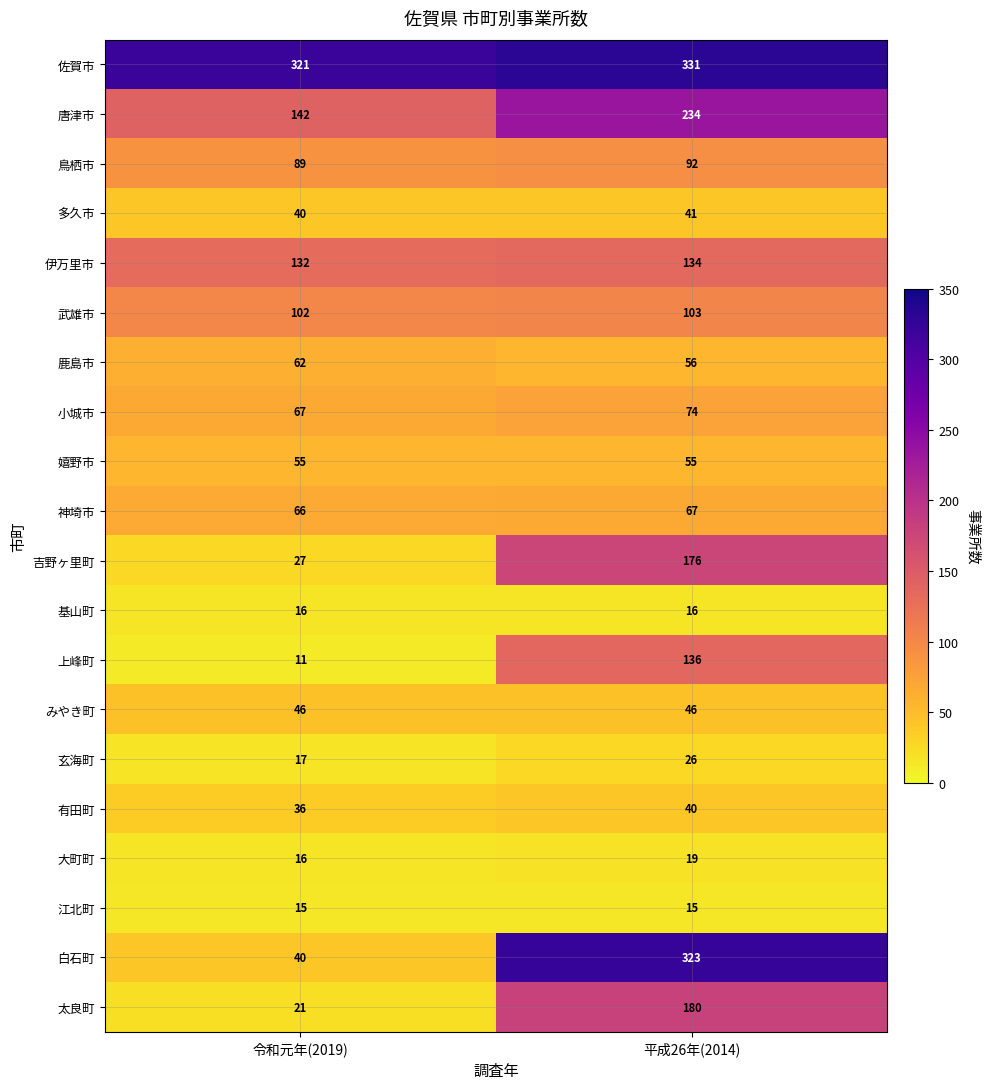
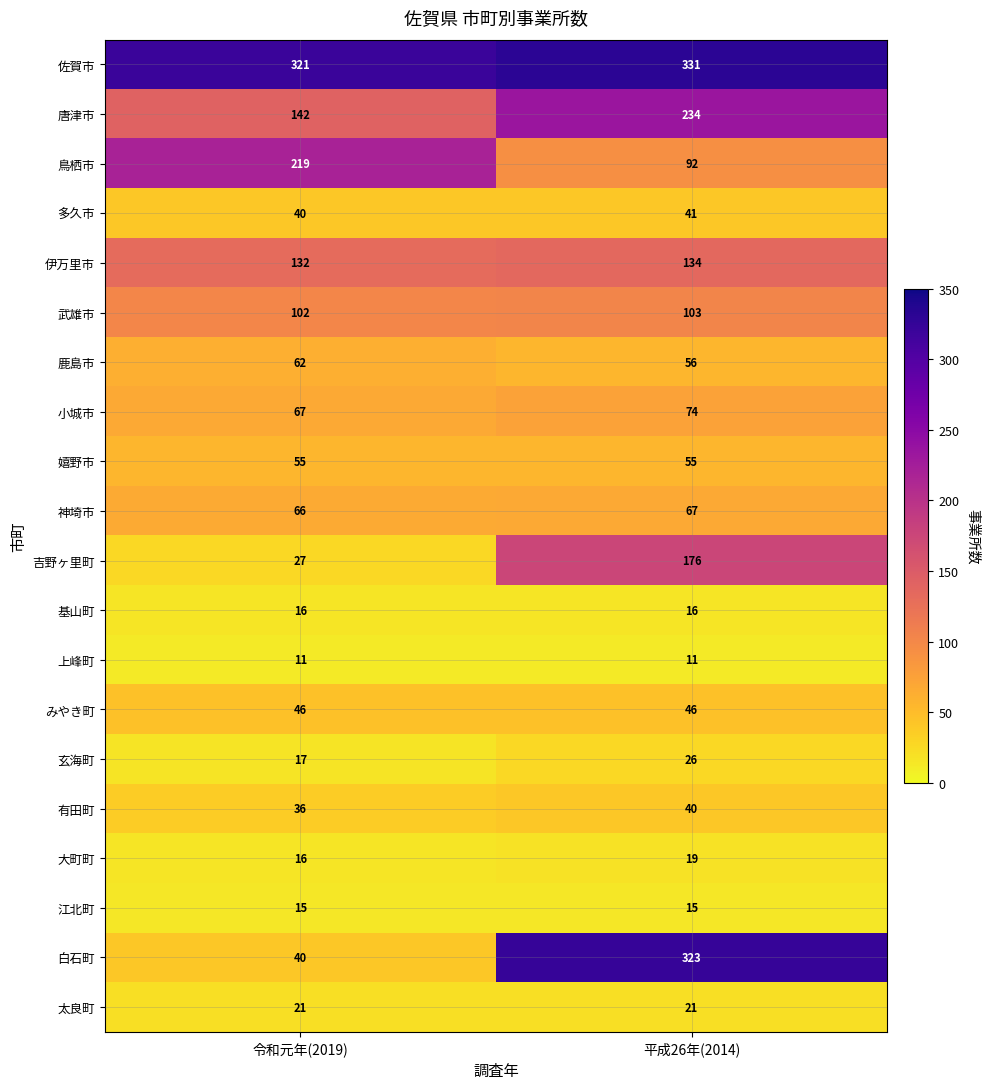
鳥栖市, 令和元年(2019): 89 -> 219
上峰町, 平成26年(2014): 136 -> 11
太良町, 平成26年(2014): 180 -> 21
